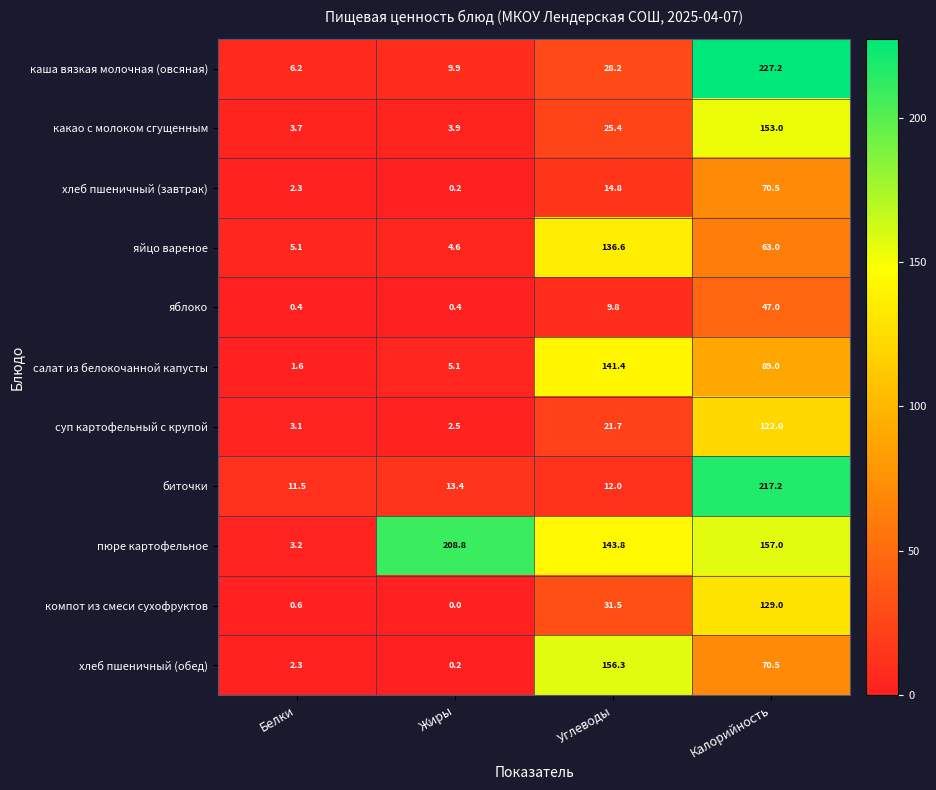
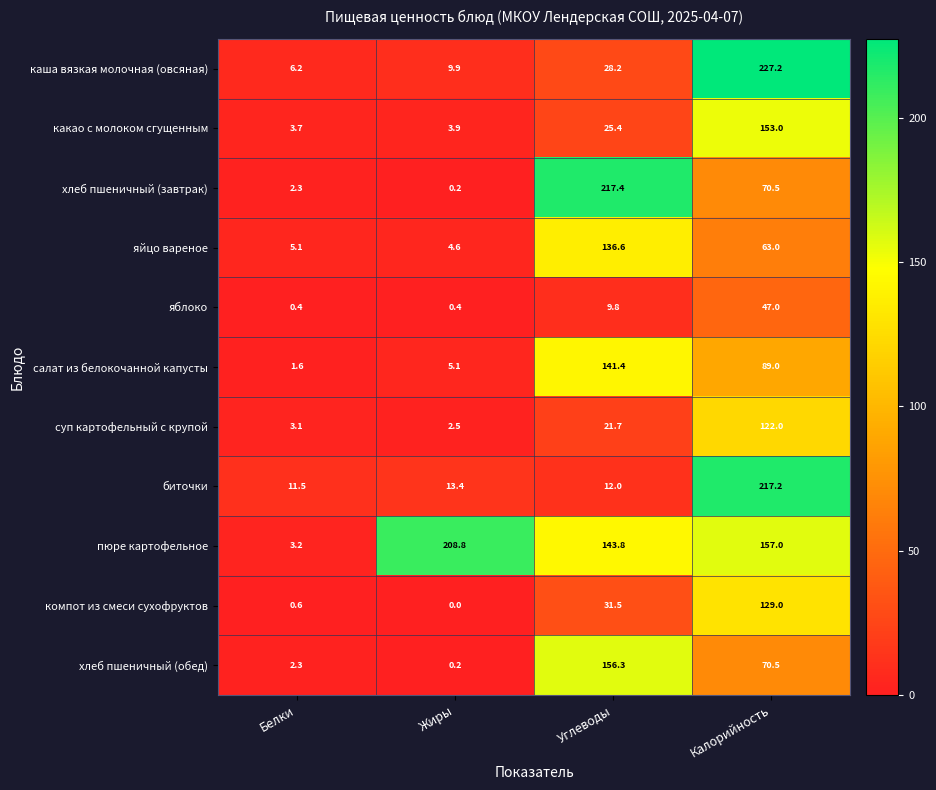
хлеб пшеничный (завтрак), Углеводы: 14.8 -> 217.4
